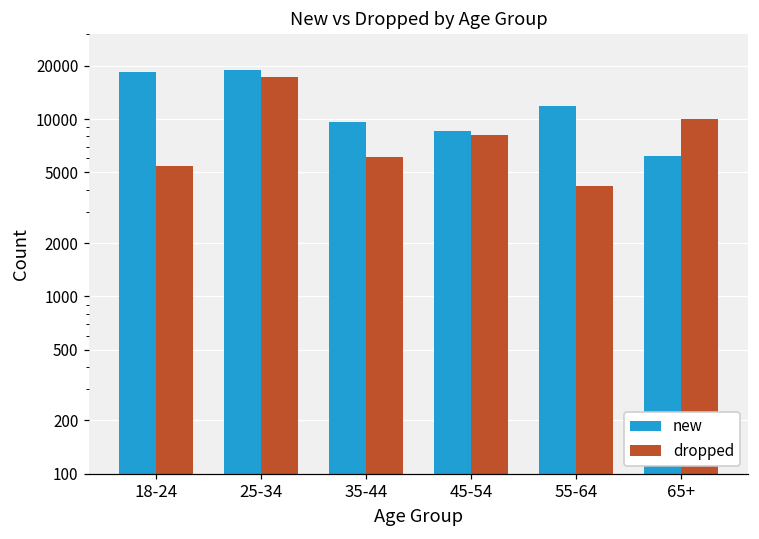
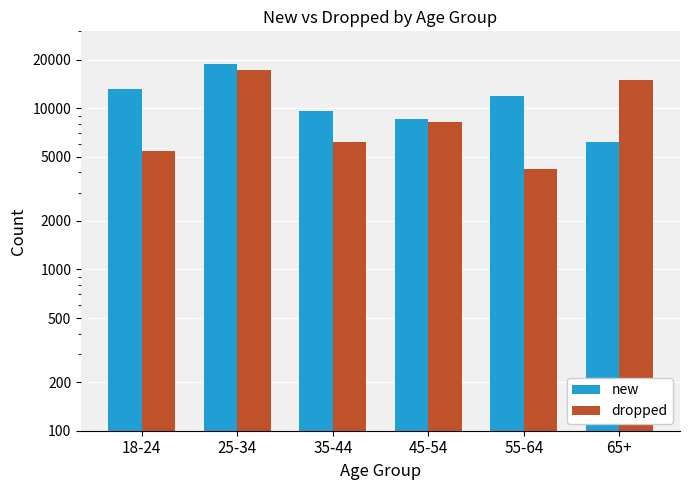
new, 18-24: 19000 -> 13000
dropped, 65+: 10000 -> 15000
